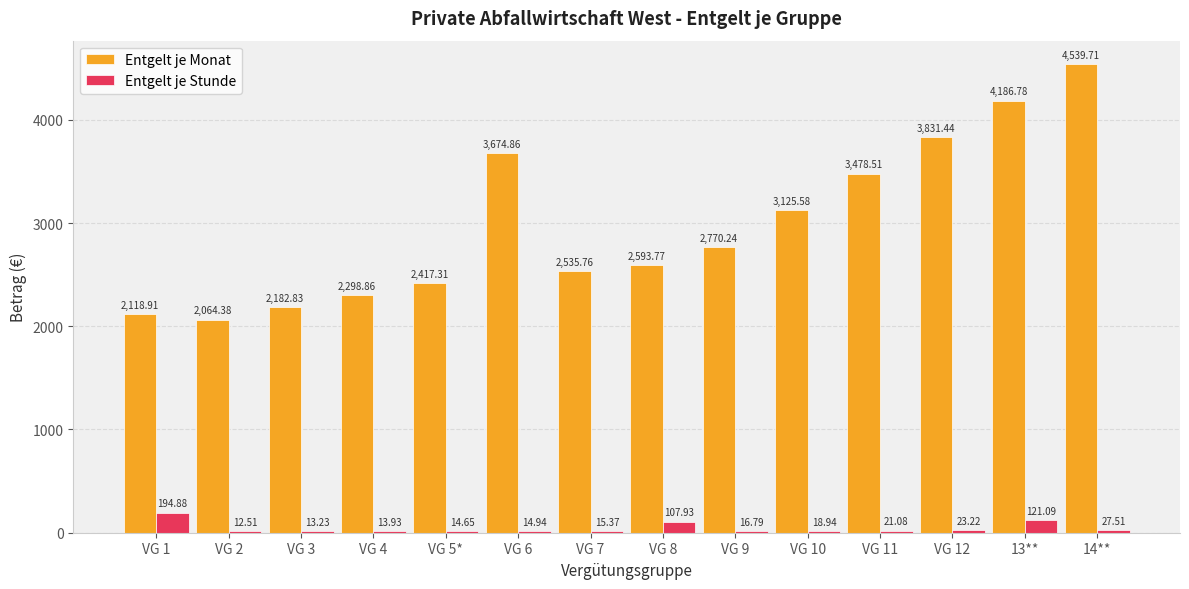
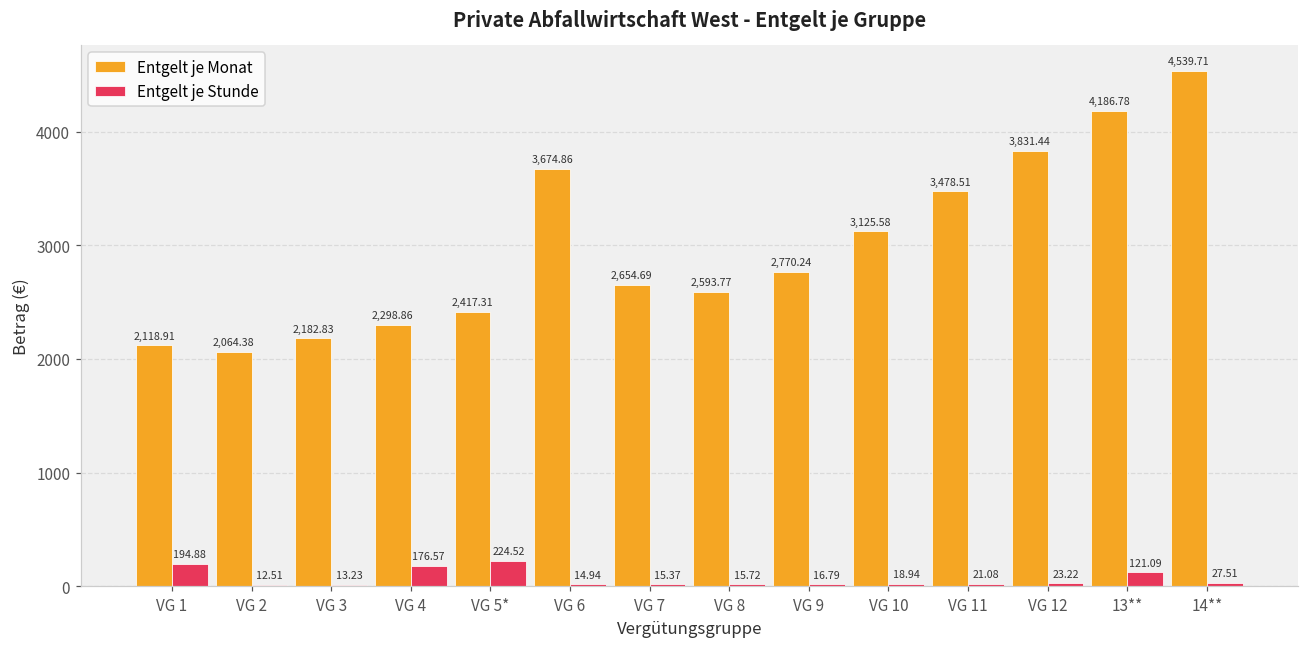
Entgelt je Stunde, VG 4: 13.93 -> 176.57
Entgelt je Stunde, VG 5*: 14.65 -> 224.52
Entgelt je Monat, VG 7: 2,535.76 -> 2,654.69
Entgelt je Stunde, VG 8: 107.93 -> 15.72
